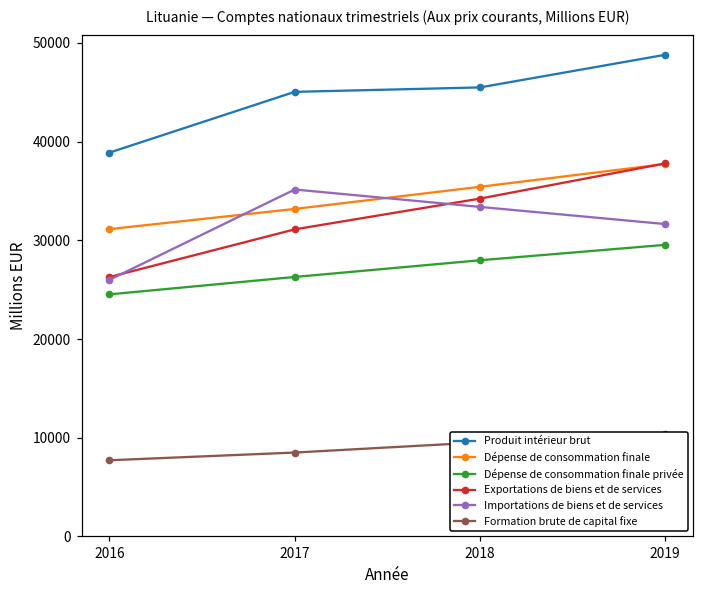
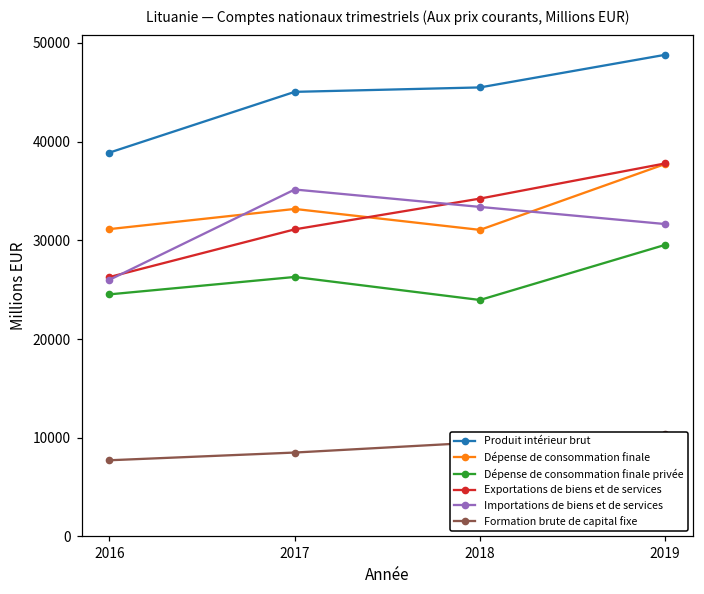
Dépense de consommation finale, 2018: 35000 -> 31000
Dépense de consommation finale privée, 2018: 28000 -> 24000
